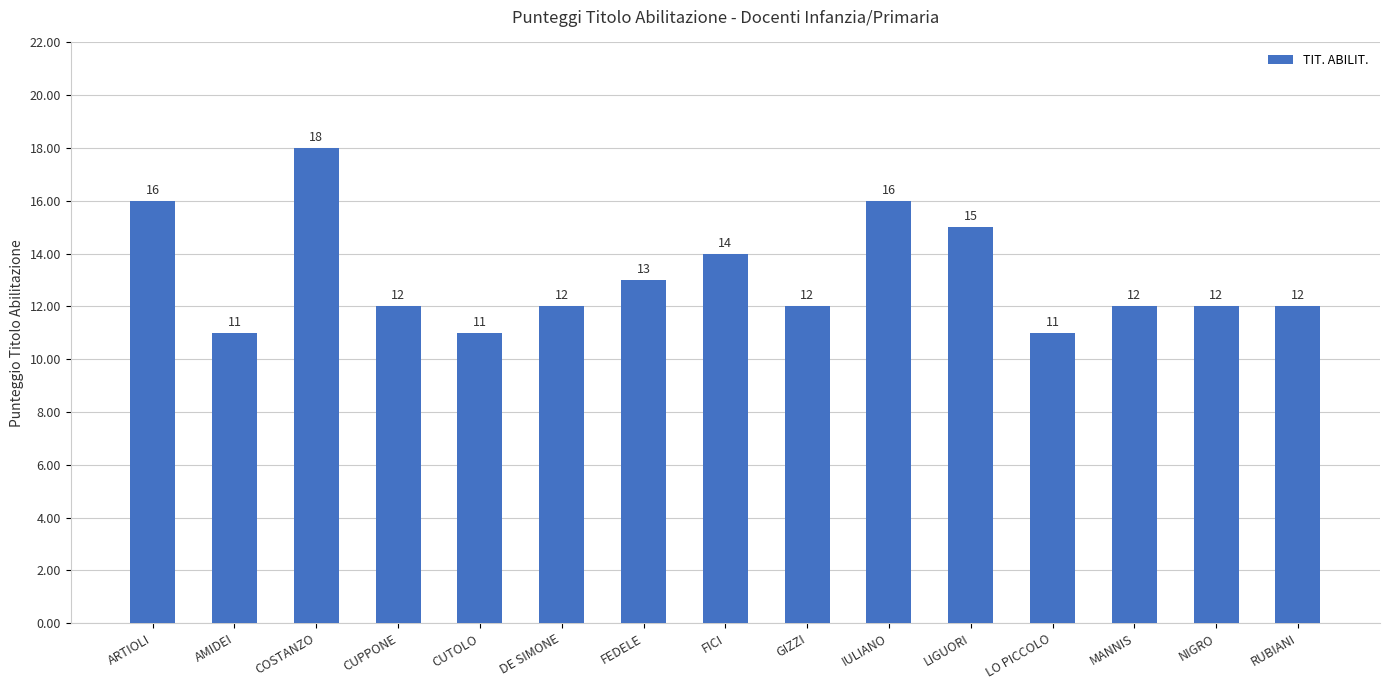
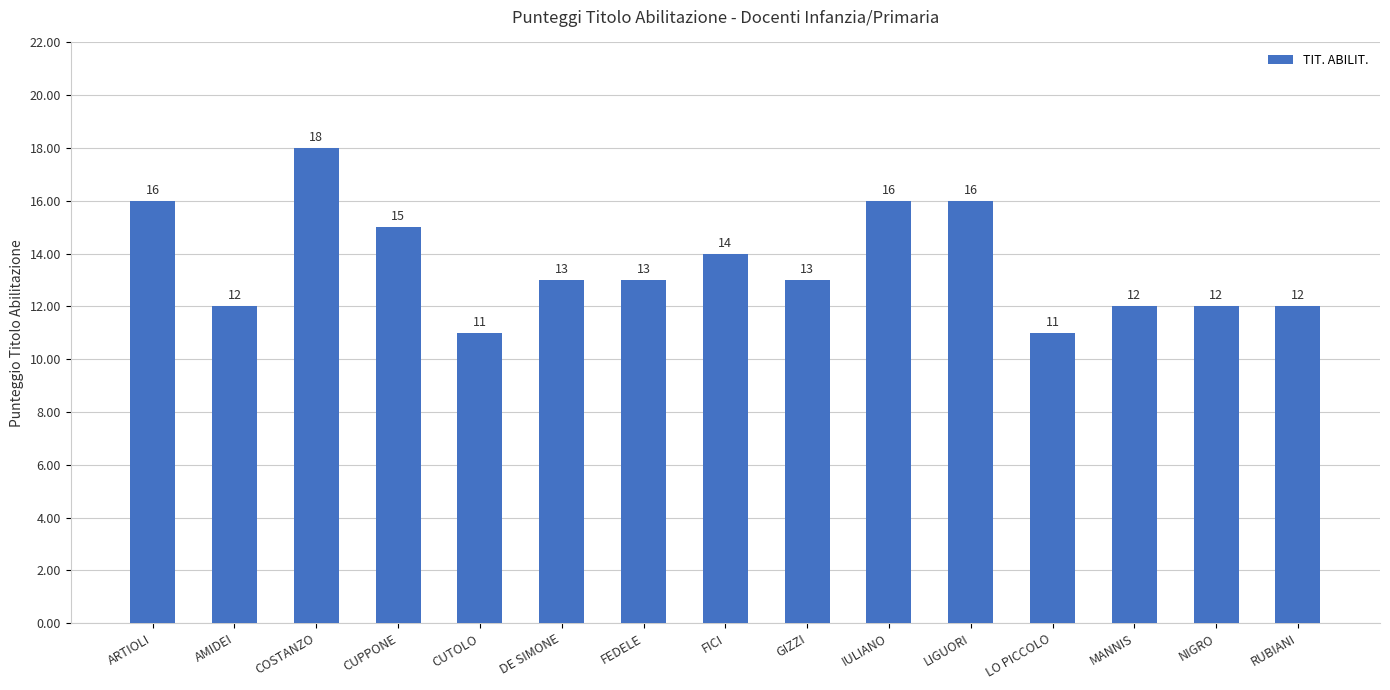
AMIDEI: 11 -> 12
CUPPONE: 12 -> 15
DE SIMONE: 12 -> 13
GIZZI: 12 -> 13
LIGUORI: 15 -> 16
